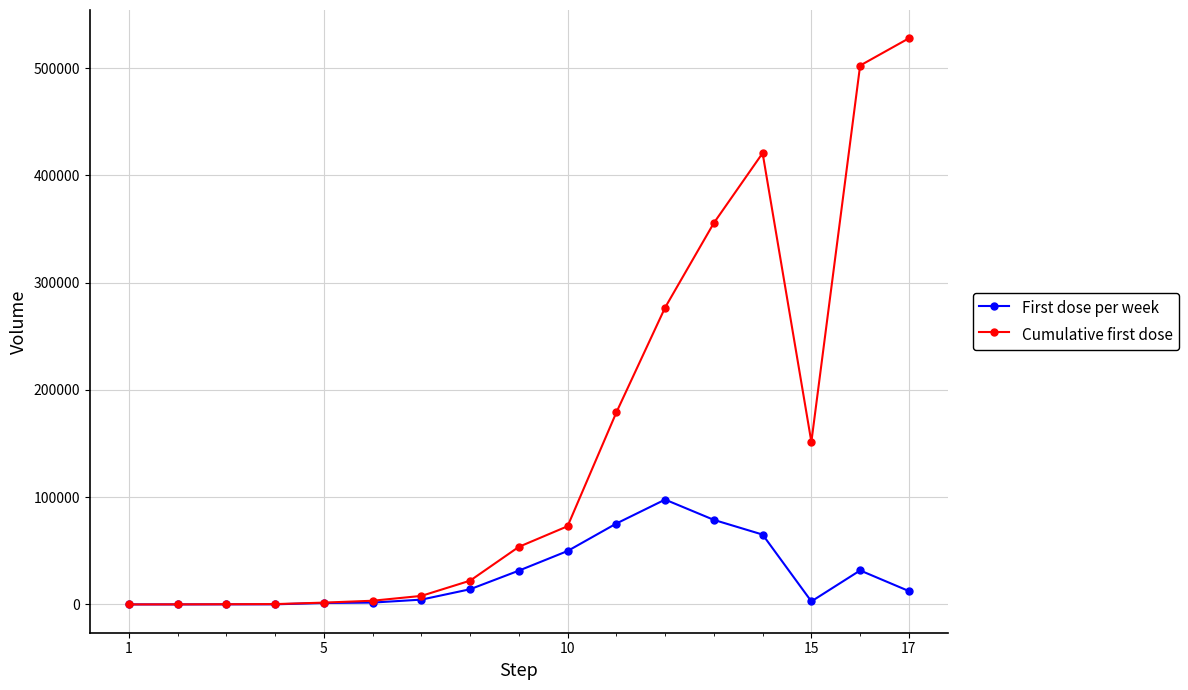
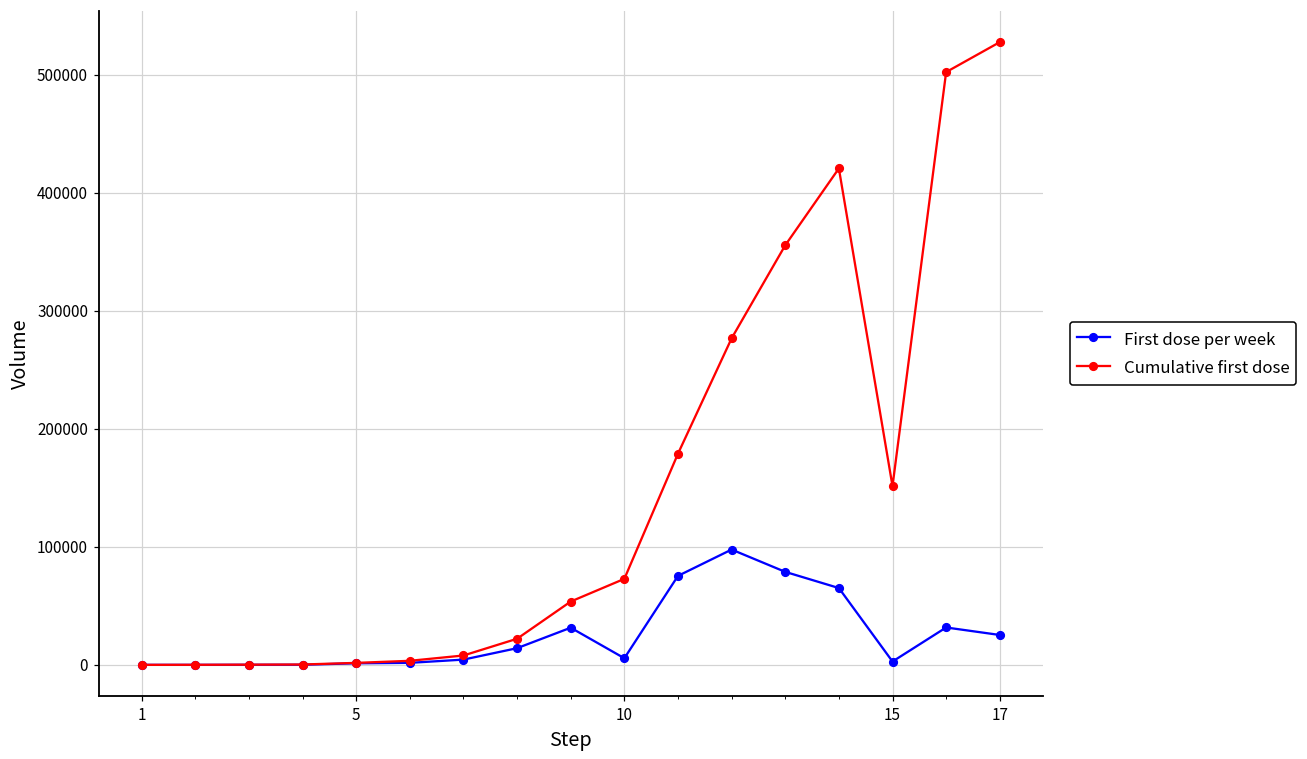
First dose per week, 10: 50000 -> 6000
First dose per week, 17: 13000 -> 25000
